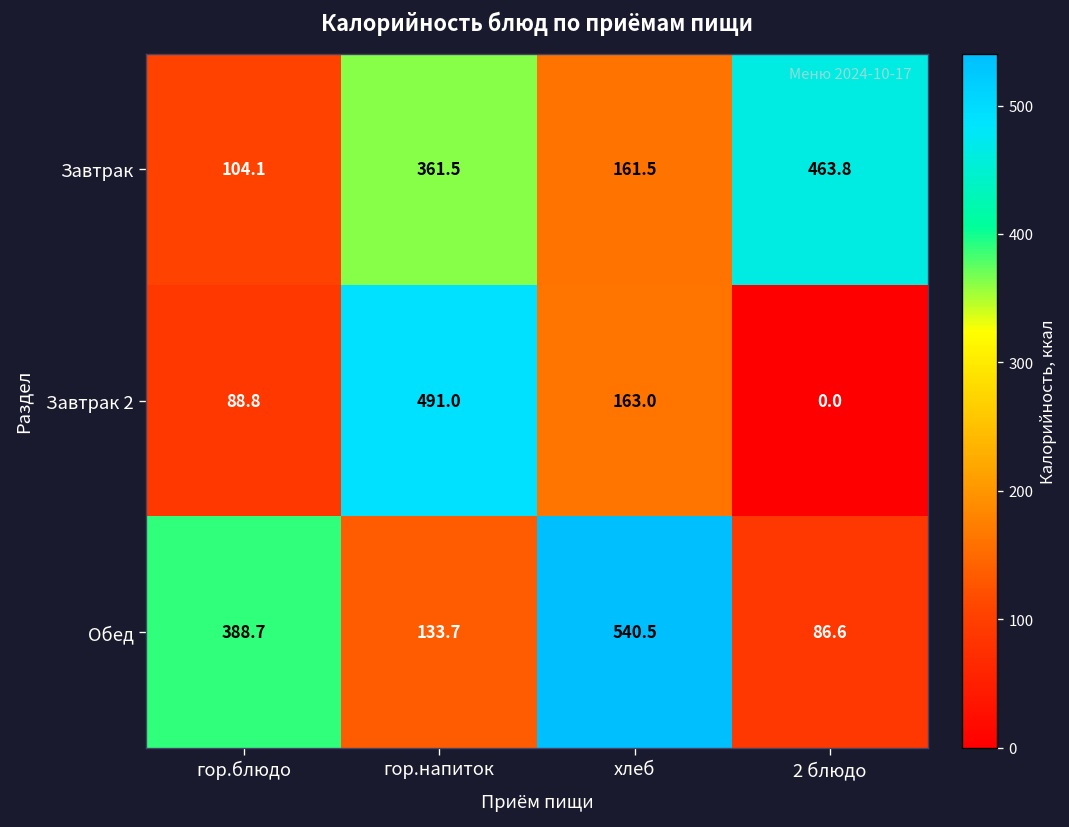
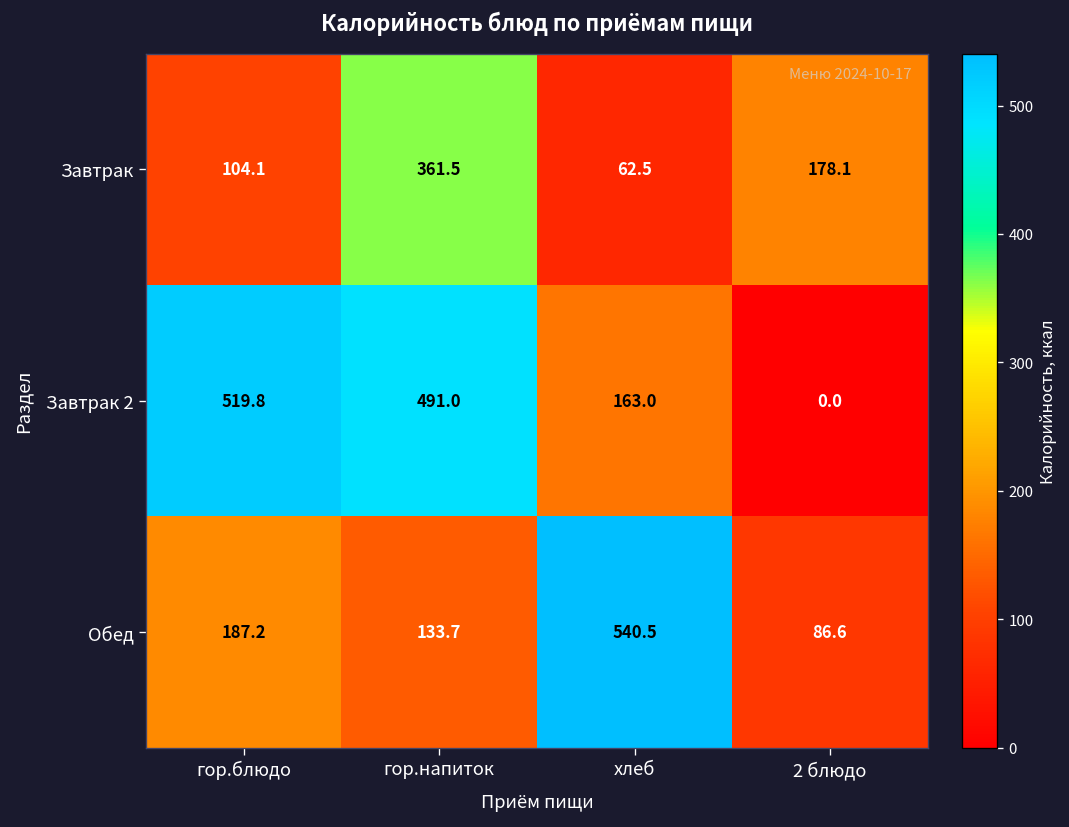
Завтрак, хлеб: 161.5 -> 62.5
Завтрак, 2 блюдо: 463.8 -> 178.1
Завтрак 2, гор.блюдо: 88.8 -> 519.8
Обед, гор.блюдо: 388.7 -> 187.2
